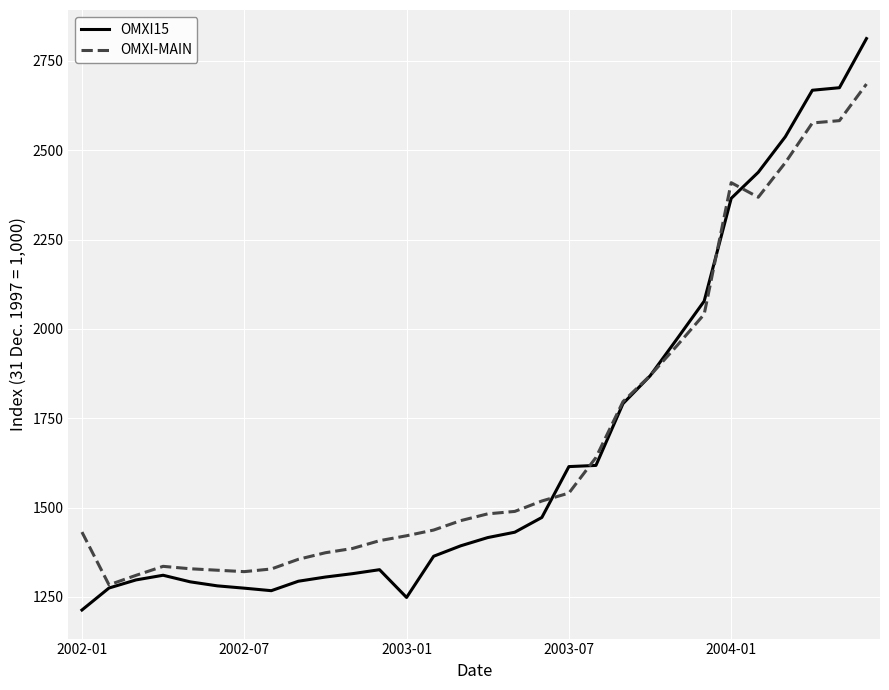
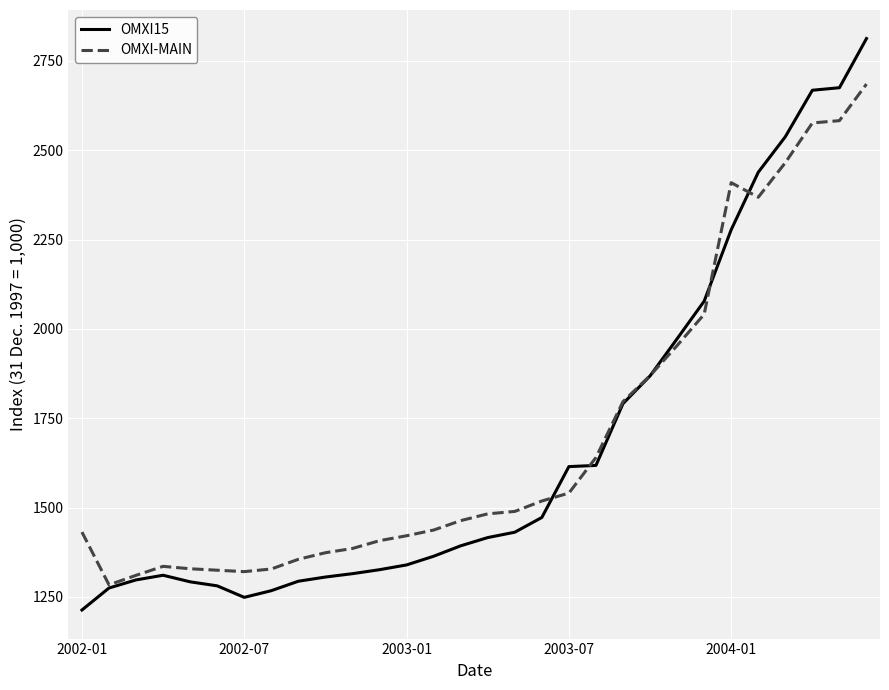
OMXI15, 2002-07: 1270 -> 1250
OMXI15, 2003-01: 1250 -> 1340
OMXI15, 2004-01: 2370 -> 2280
